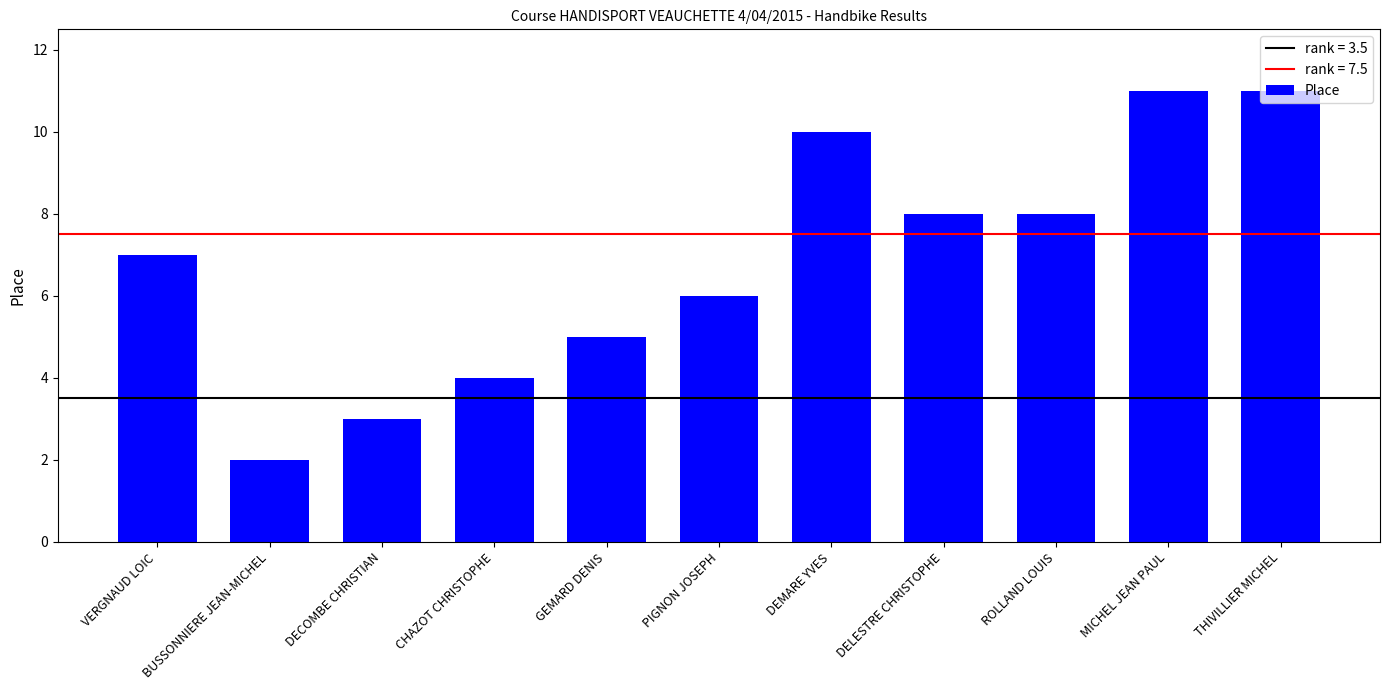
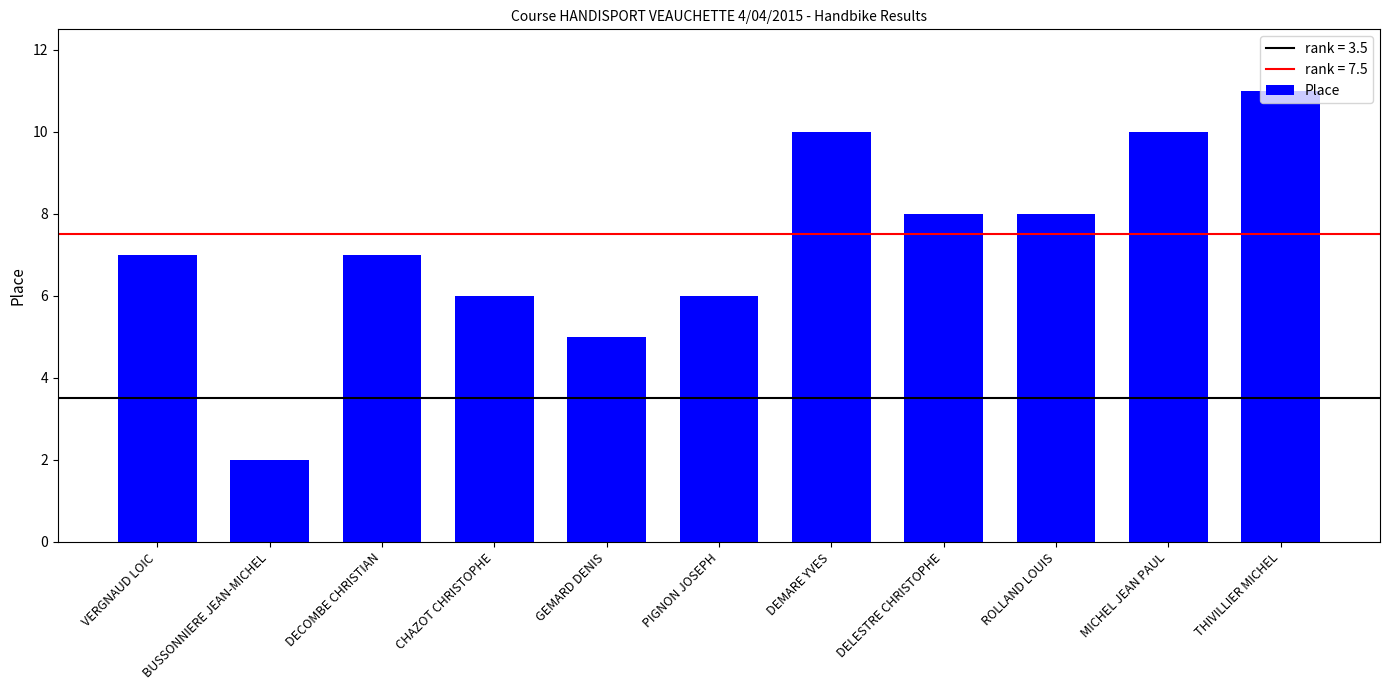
DECOMBE CHRISTIAN: 3 -> 7
CHAZOT CHRISTOPHE: 4 -> 6
MICHEL JEAN PAUL: 11 -> 10
